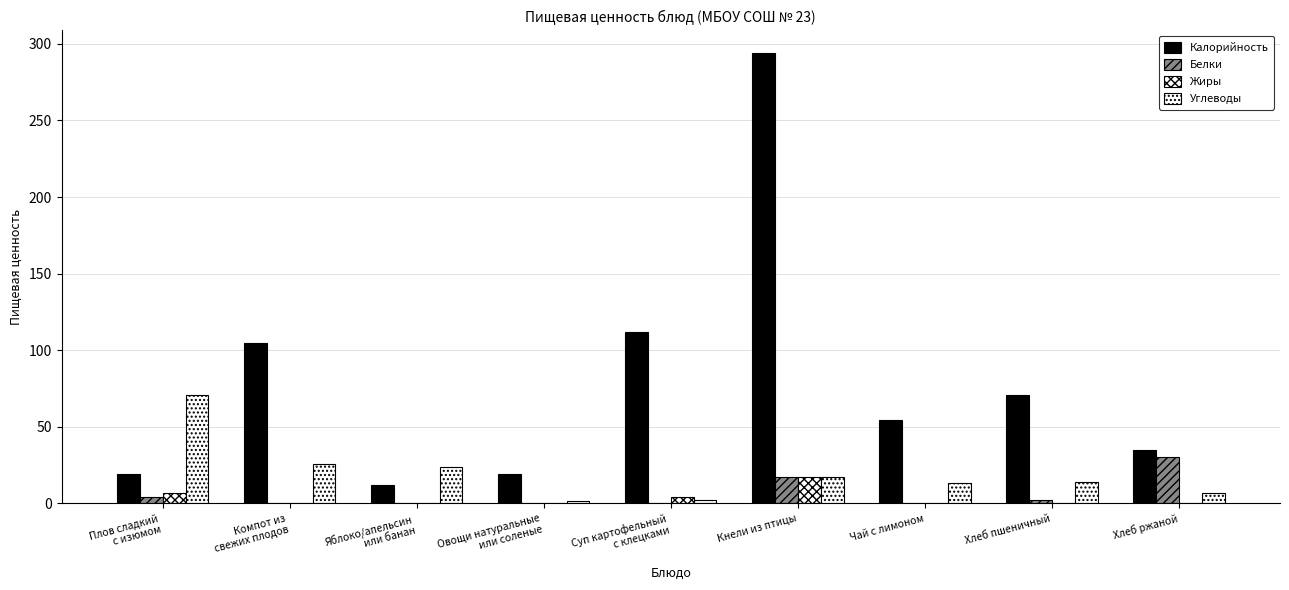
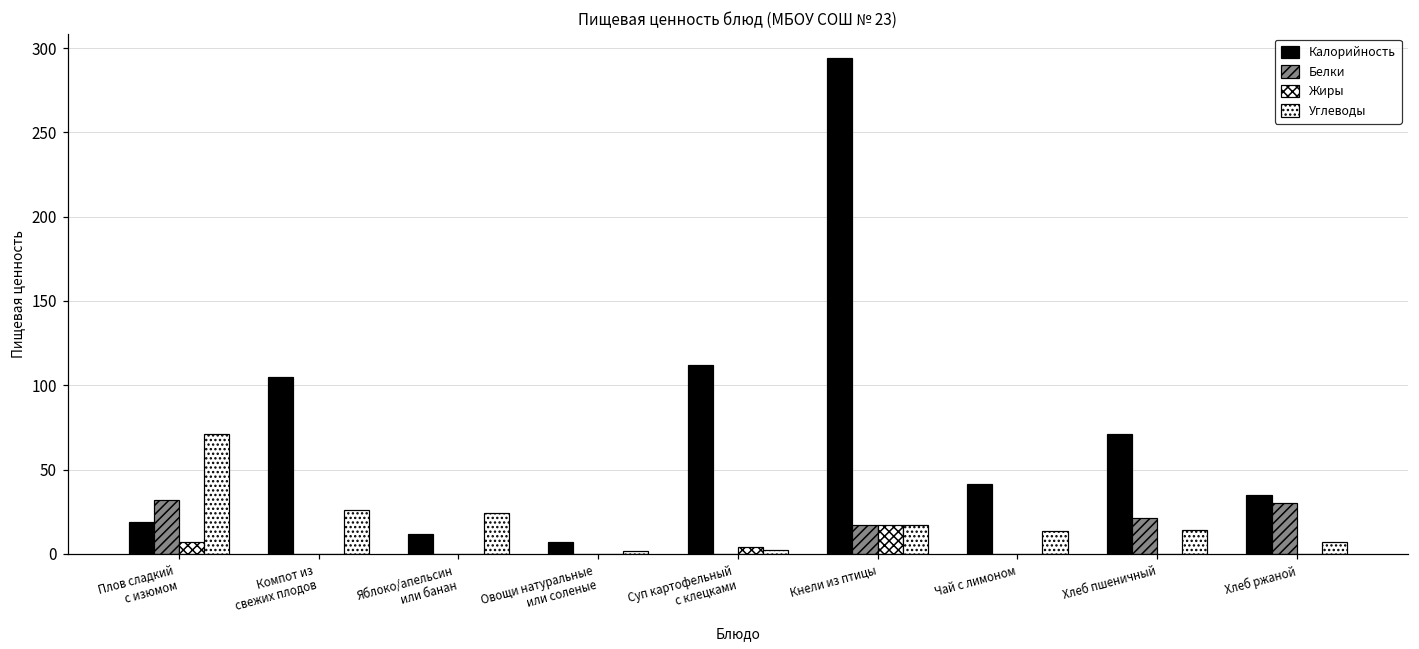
Белки, Плов сладкий с изюмом: 4 -> 32
Калорийность, Овощи натуральные или соленые: 19 -> 7
Калорийность, Чай с лимоном: 54 -> 41
Белки, Хлеб пшеничный: 2 -> 21
